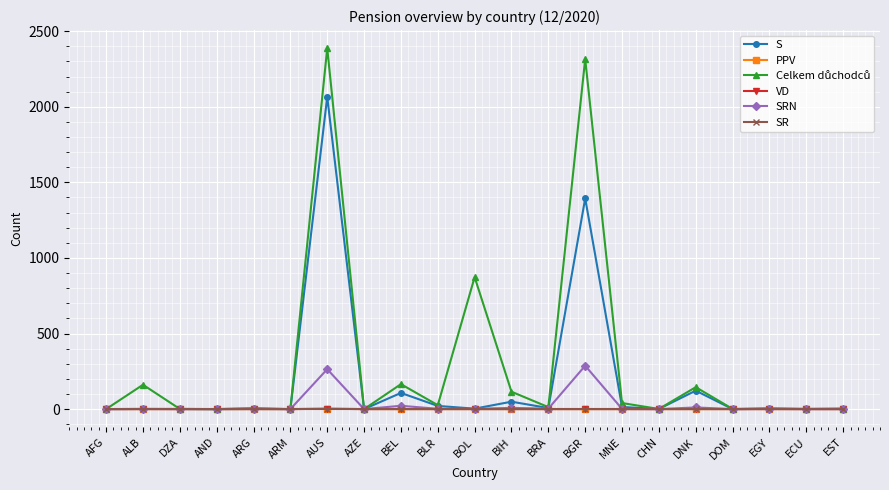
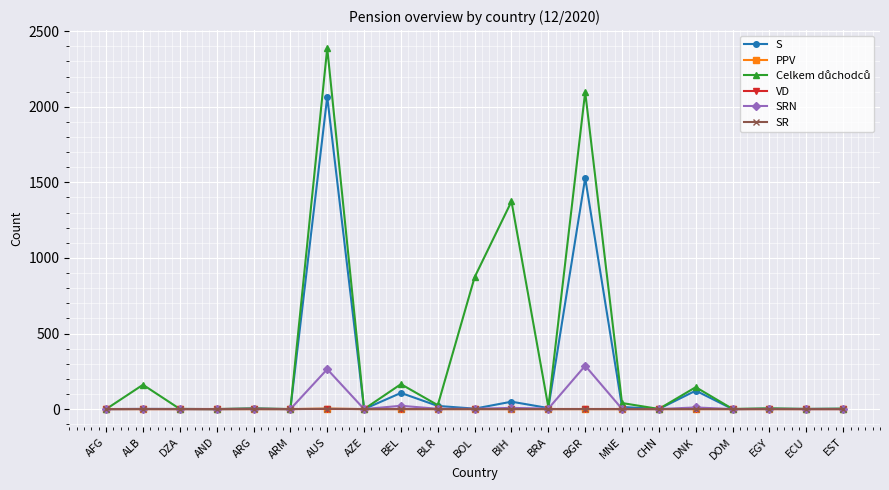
Celkem důchodců, BIH: 120 -> 1370
S, BGR: 1390 -> 1530
Celkem důchodců, BGR: 2320 -> 2100
